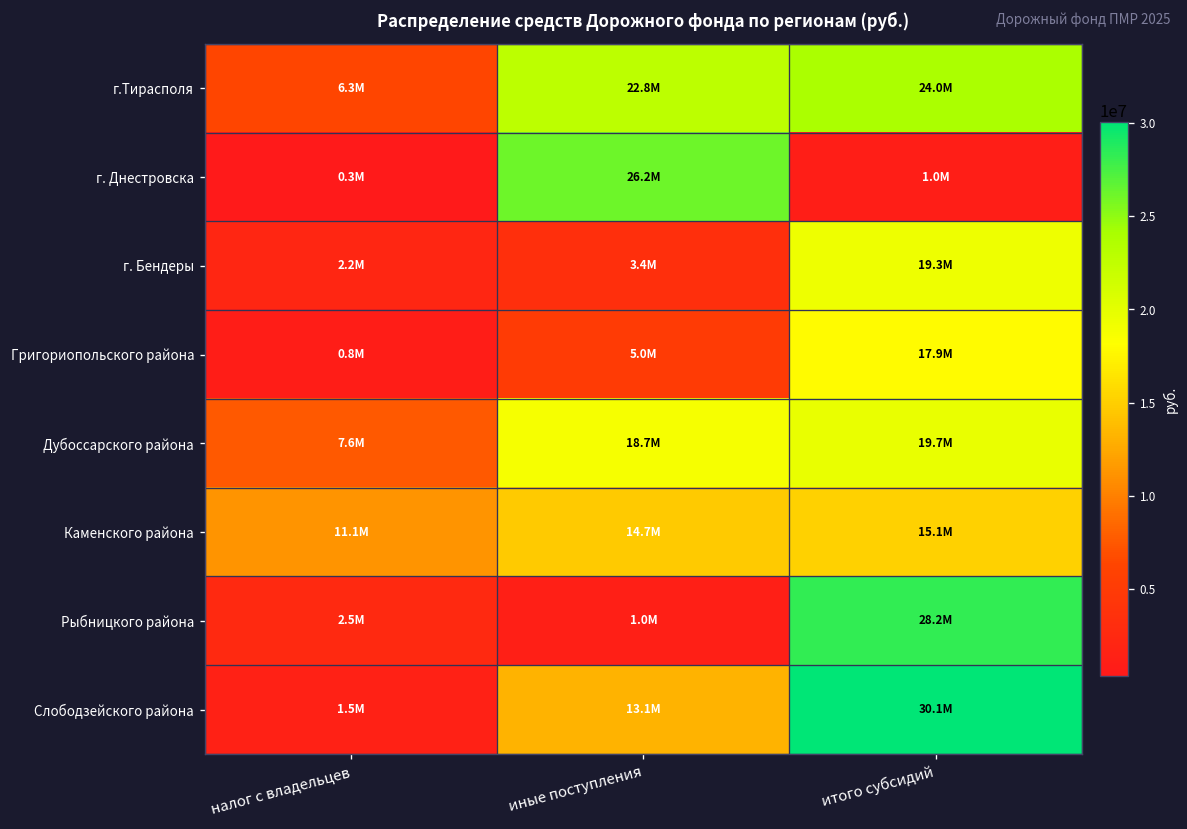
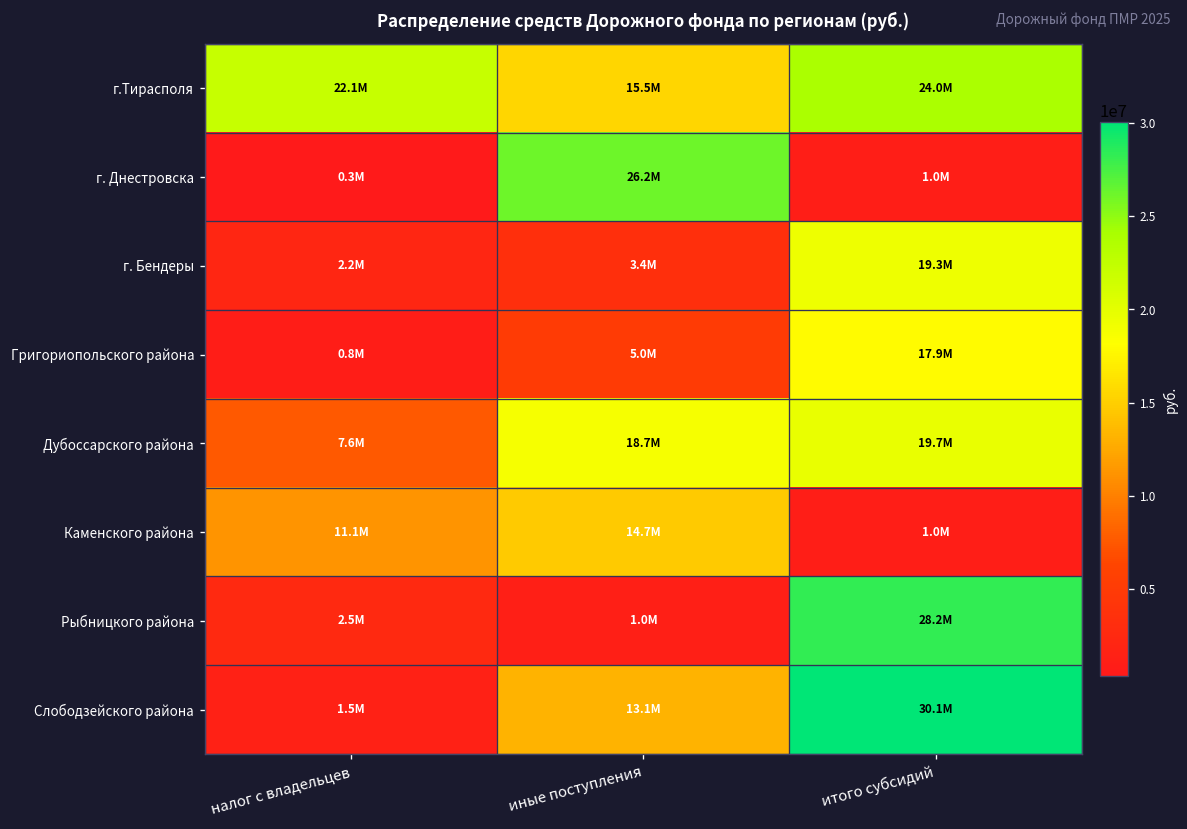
г.Тирасполя, налог с владельцев: 6.3M -> 22.1M
г.Тирасполя, иные поступления: 22.8M -> 15.5M
Каменского района, итого субсидий: 15.1M -> 1.0M
